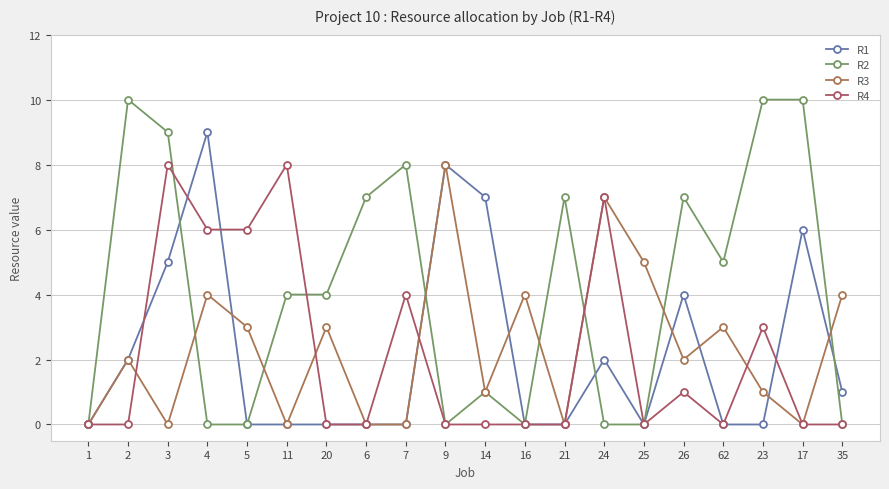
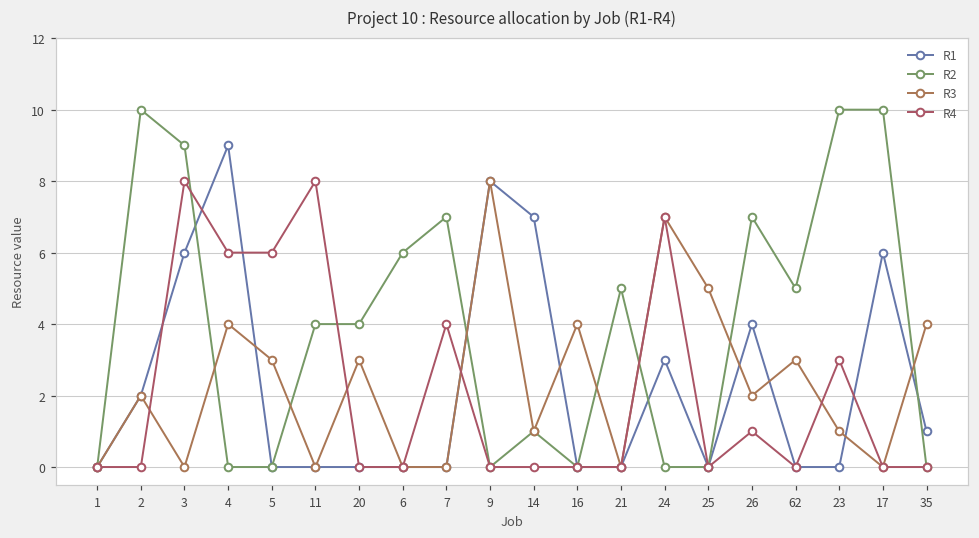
R1, 3: 5 -> 6
R2, 6: 7 -> 6
R2, 7: 8 -> 7
R2, 21: 7 -> 5
R1, 24: 2 -> 3
